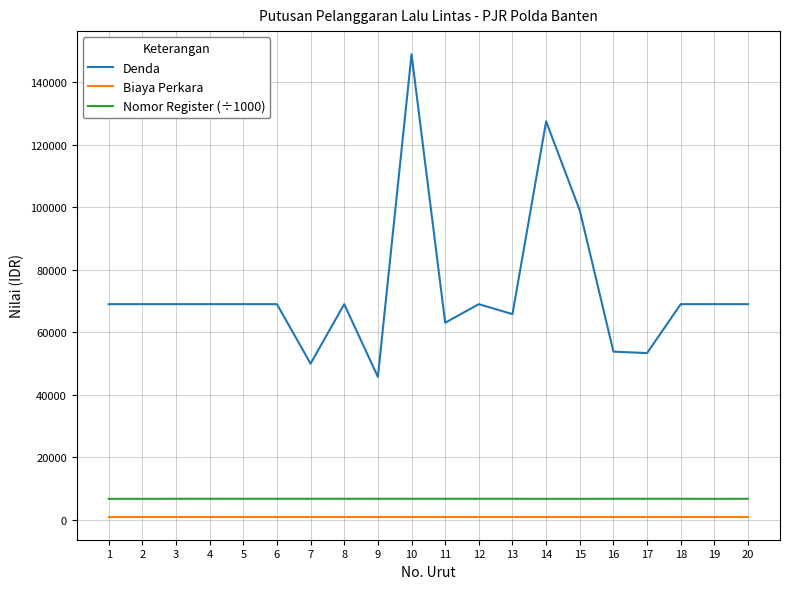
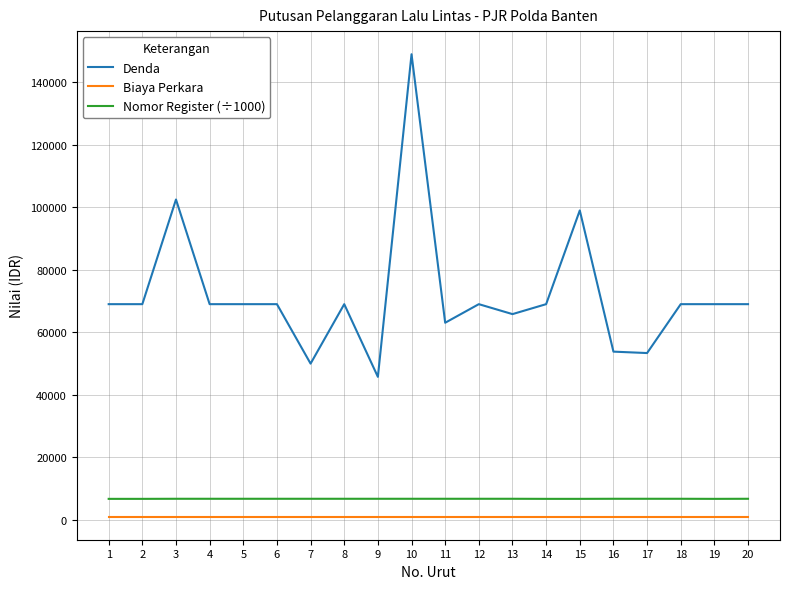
Denda, 3: 69000 -> 103000
Denda, 14: 128000 -> 69000
